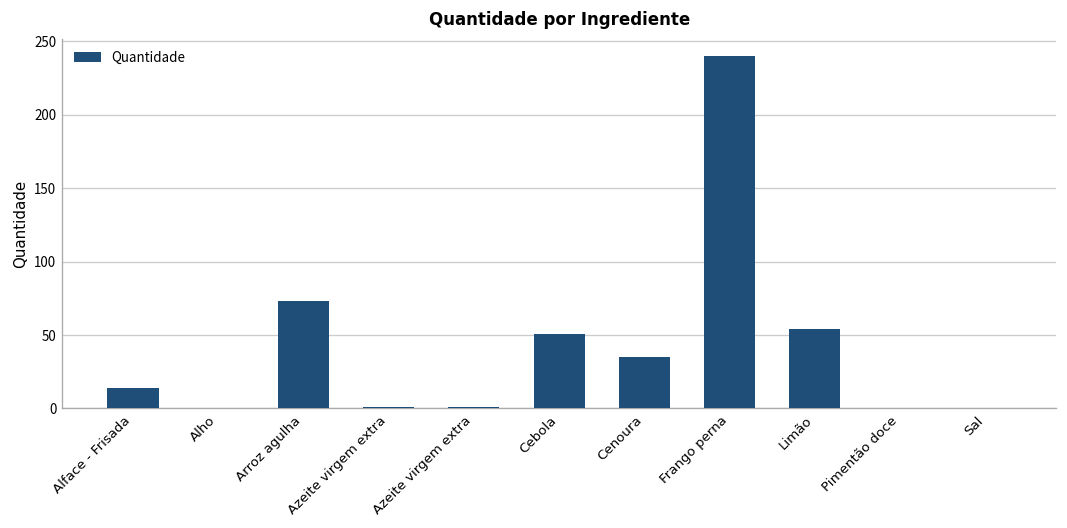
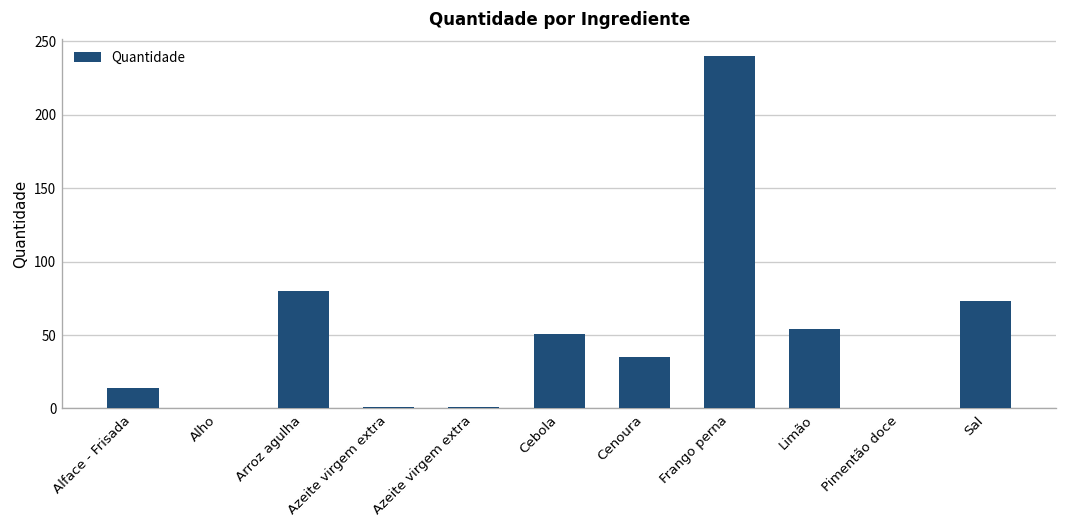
Arroz agulha: 73 -> 80
Sal: 0 -> 73
